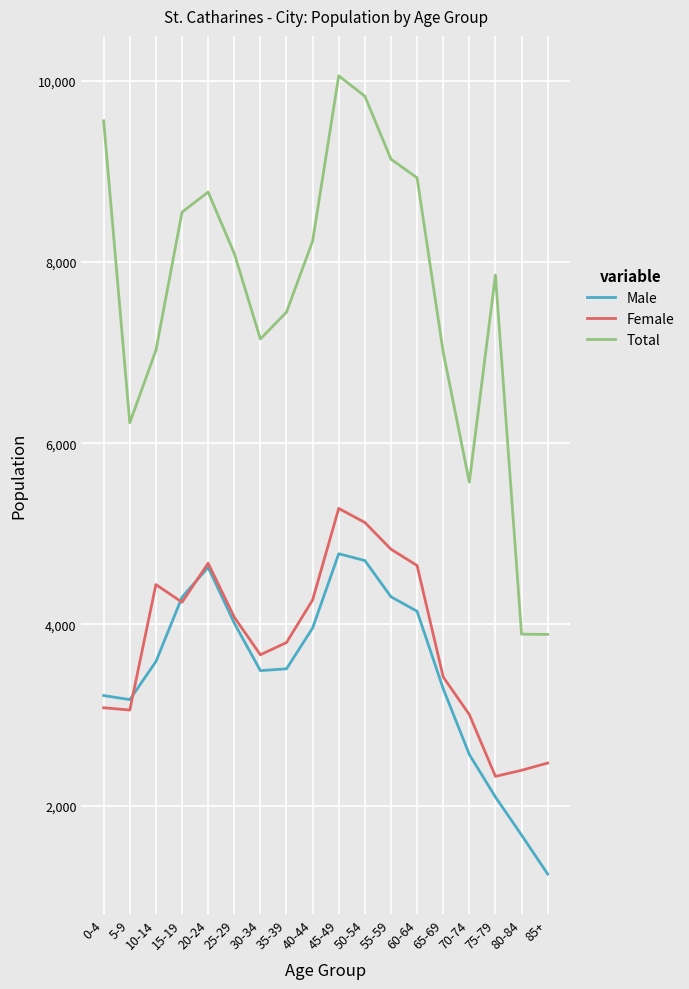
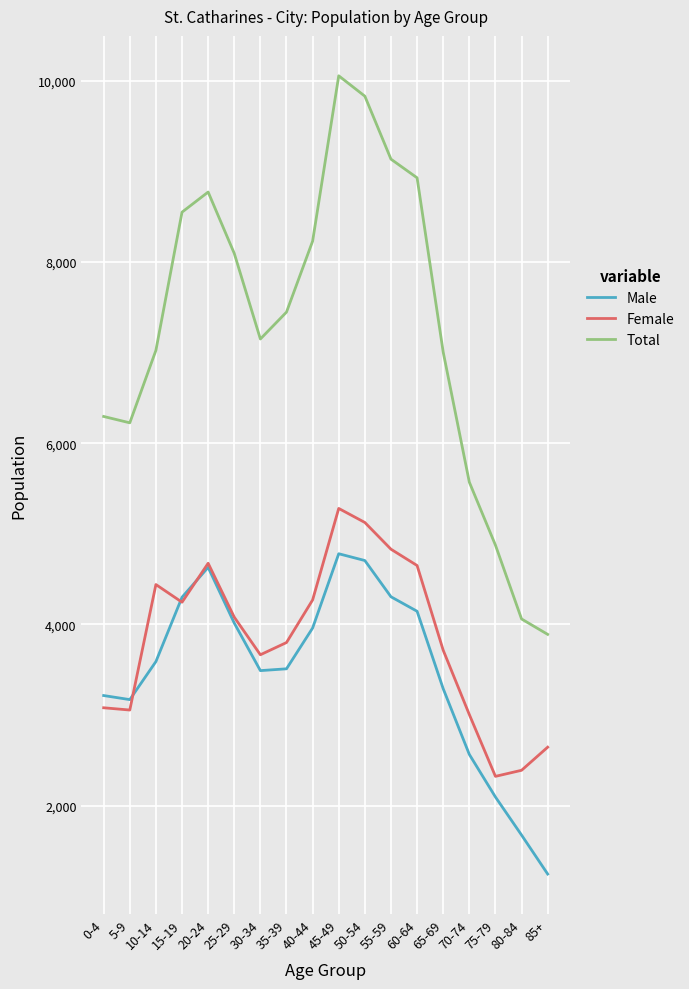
Total, 0-4: 9,600 -> 6,300
Female, 65-69: 3,400 -> 3,700
Total, 75-79: 7,900 -> 4,900
Total, 80-84: 3,900 -> 4,100
Female, 85+: 2,500 -> 2,600
